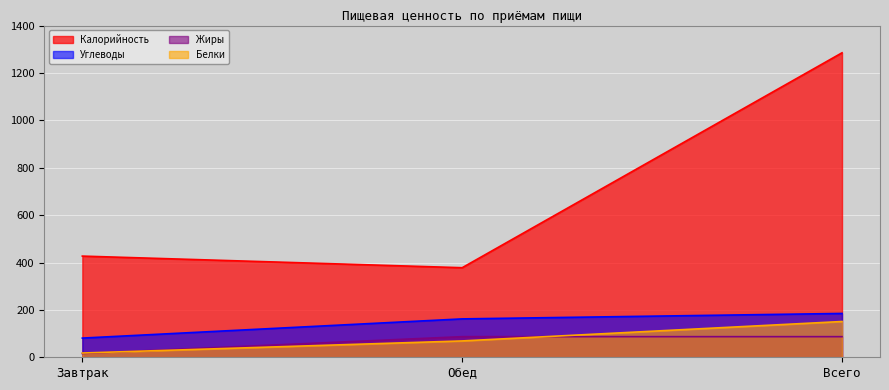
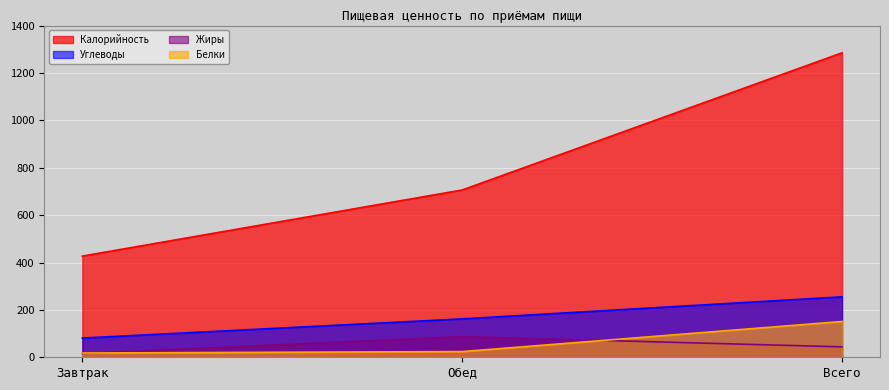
Калорийность, Обед: 380 -> 710
Белки, Обед: 70 -> 20
Углеводы, Всего: 190 -> 260
Жиры, Всего: 90 -> 40
